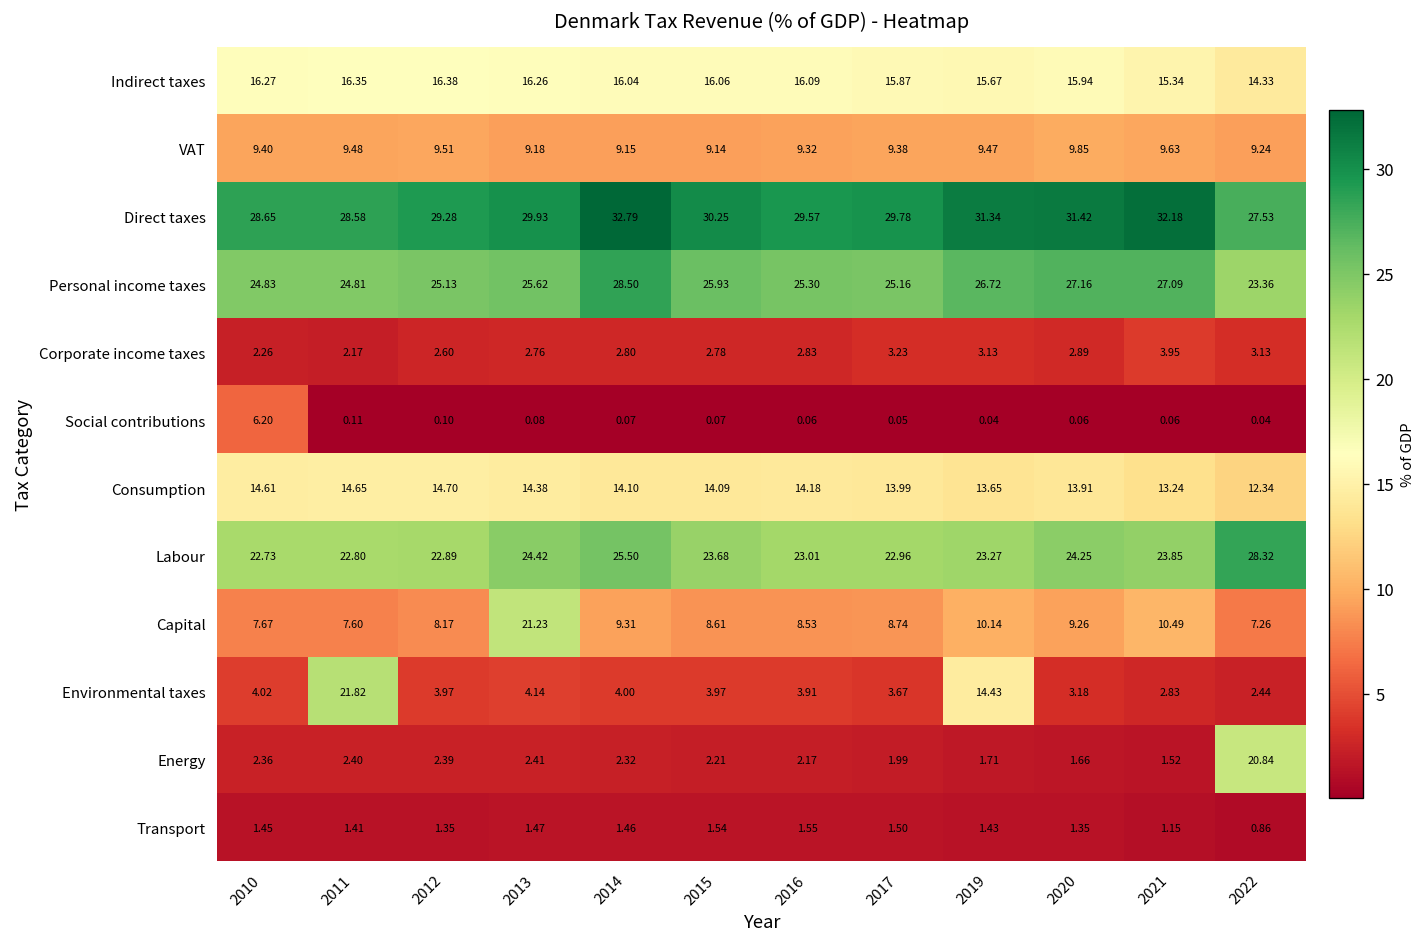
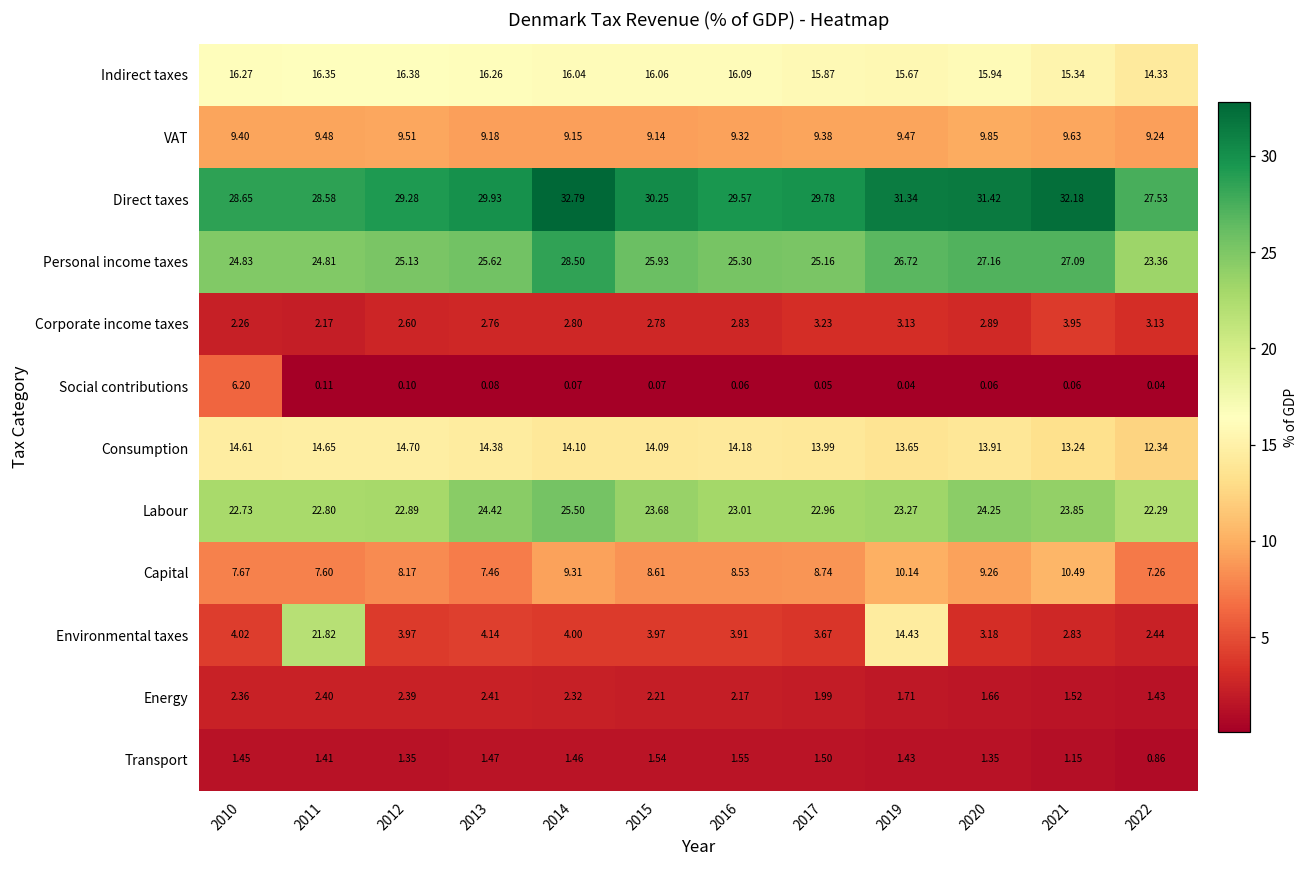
Labour, 2022: 28.32 -> 22.29
Capital, 2013: 21.23 -> 7.46
Energy, 2022: 20.84 -> 1.43
